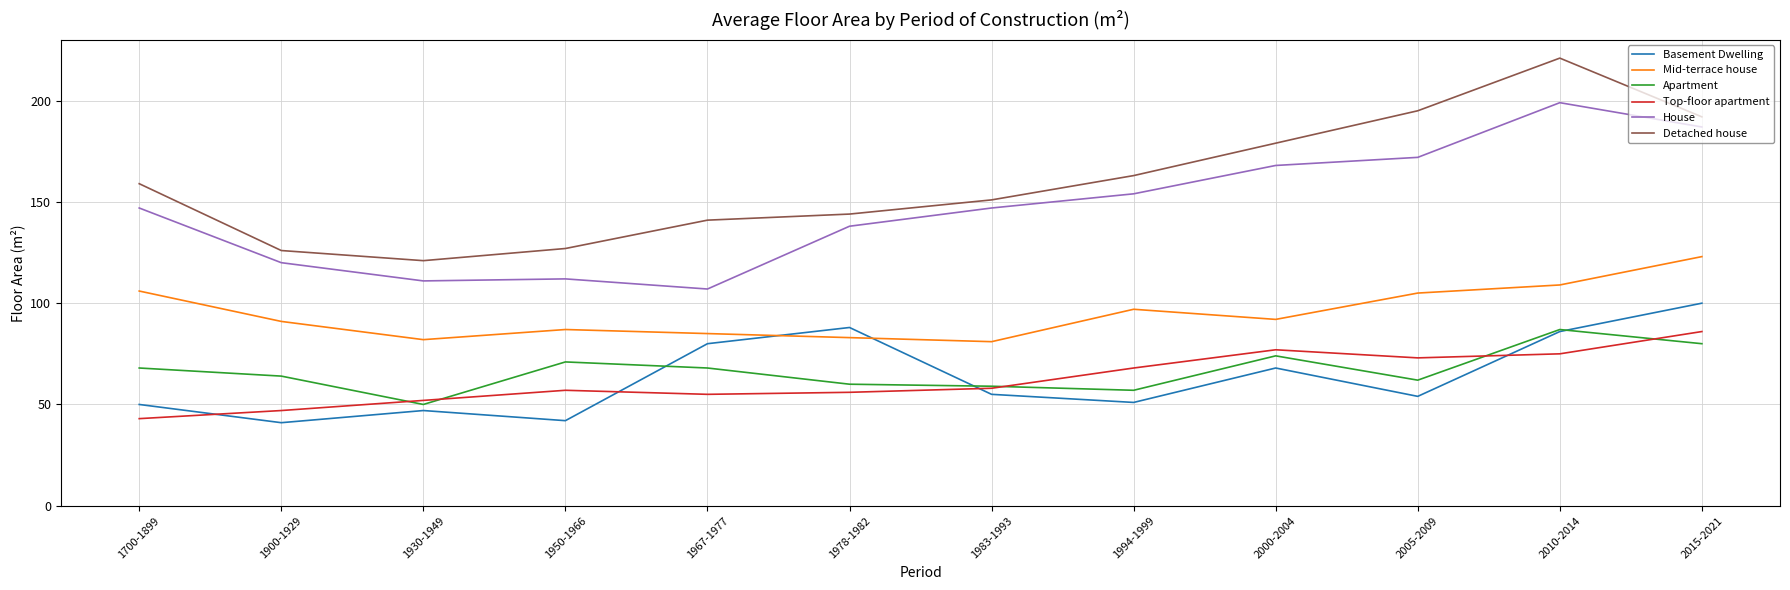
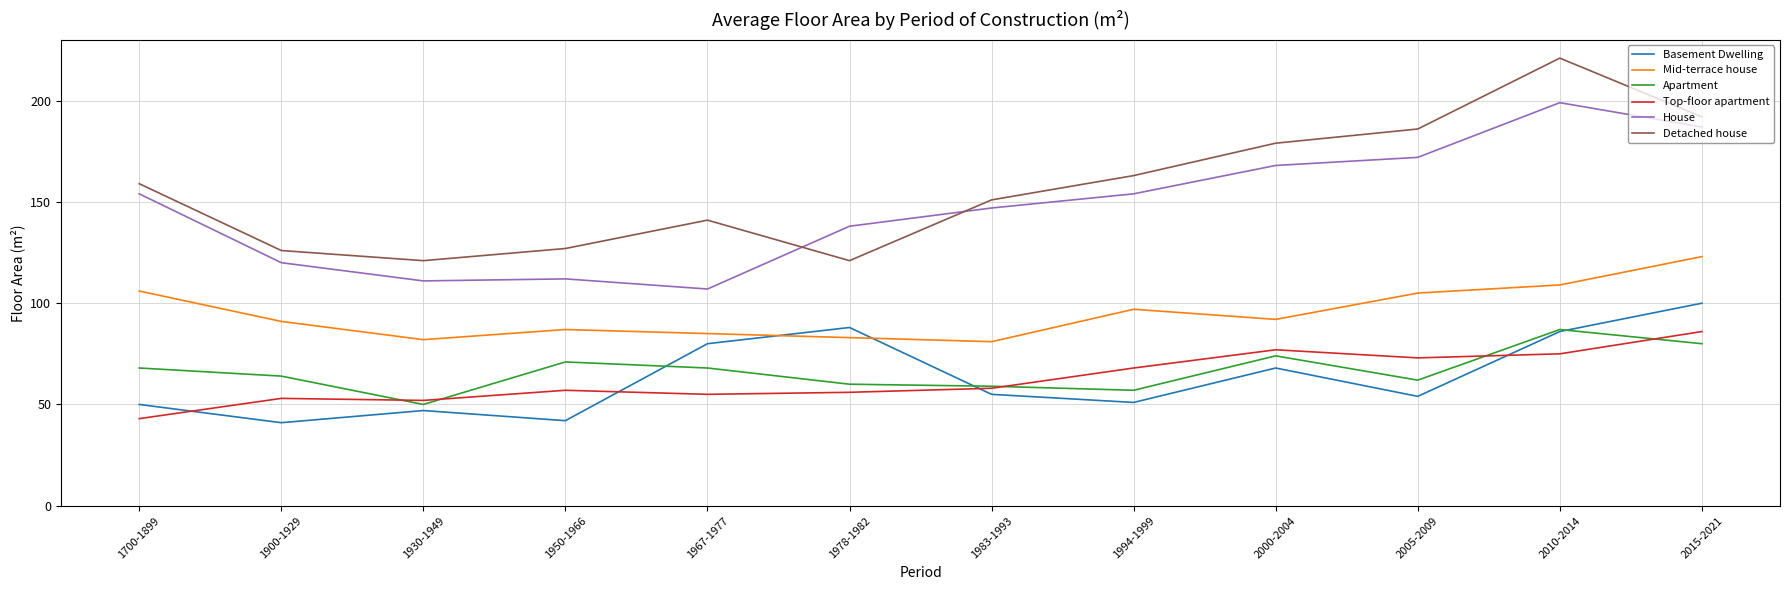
House, 1700-1899: 147 -> 154
Top-floor apartment, 1900-1929: 47 -> 53
Detached house, 1978-1982: 144 -> 121
Detached house, 2005-2009: 195 -> 186
